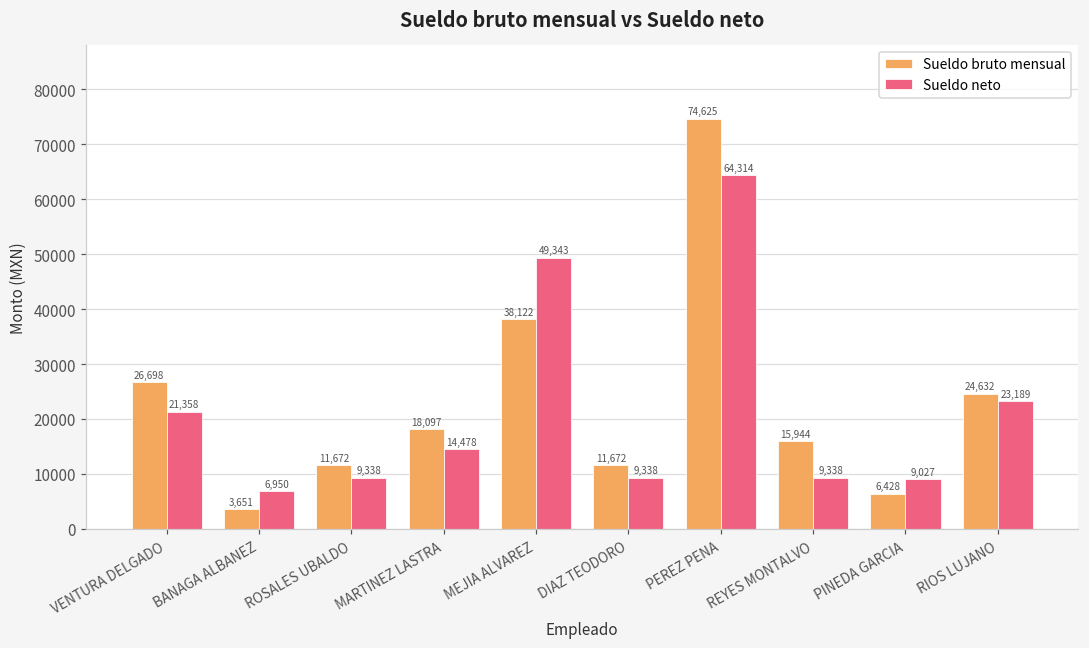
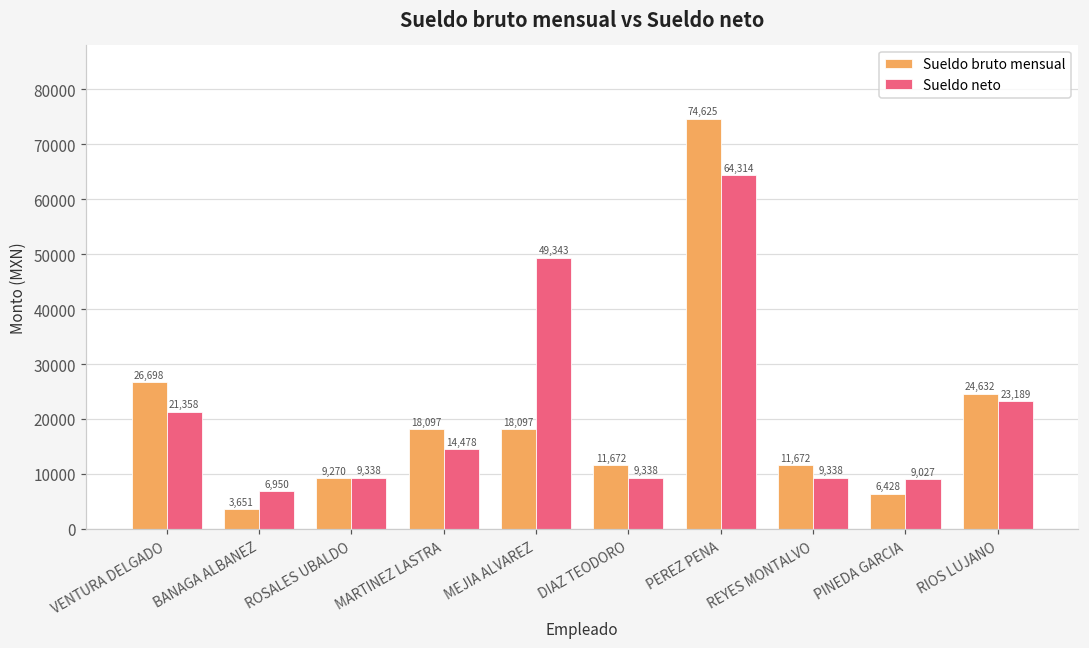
Sueldo bruto mensual, ROSALES UBALDO: 11,672 -> 9,270
Sueldo bruto mensual, MEJIA ALVAREZ: 38,122 -> 18,097
Sueldo bruto mensual, REYES MONTALVO: 15,944 -> 11,672
